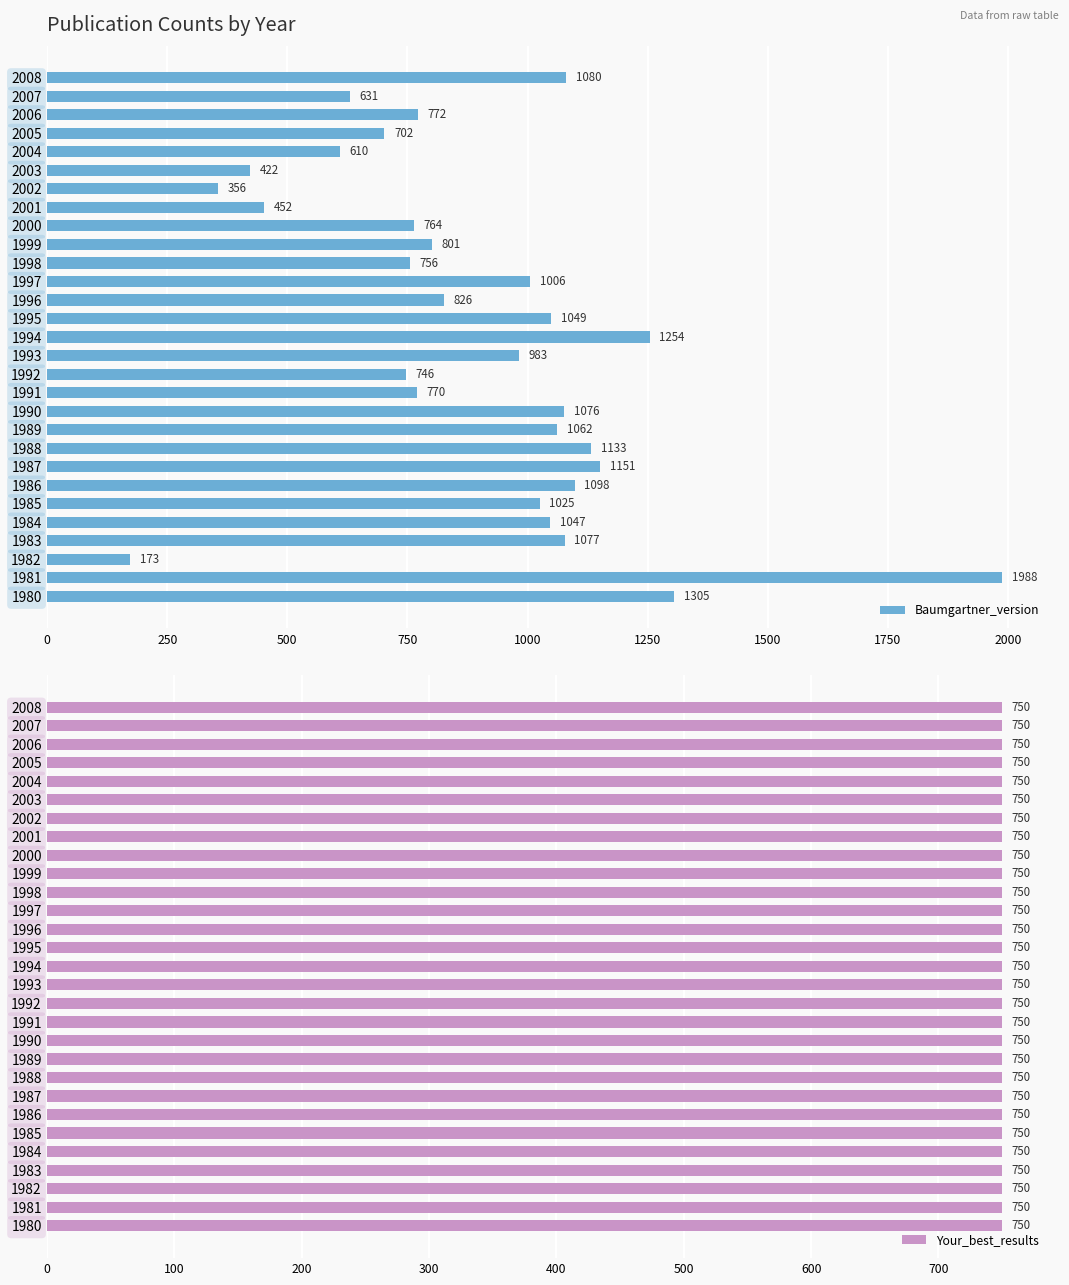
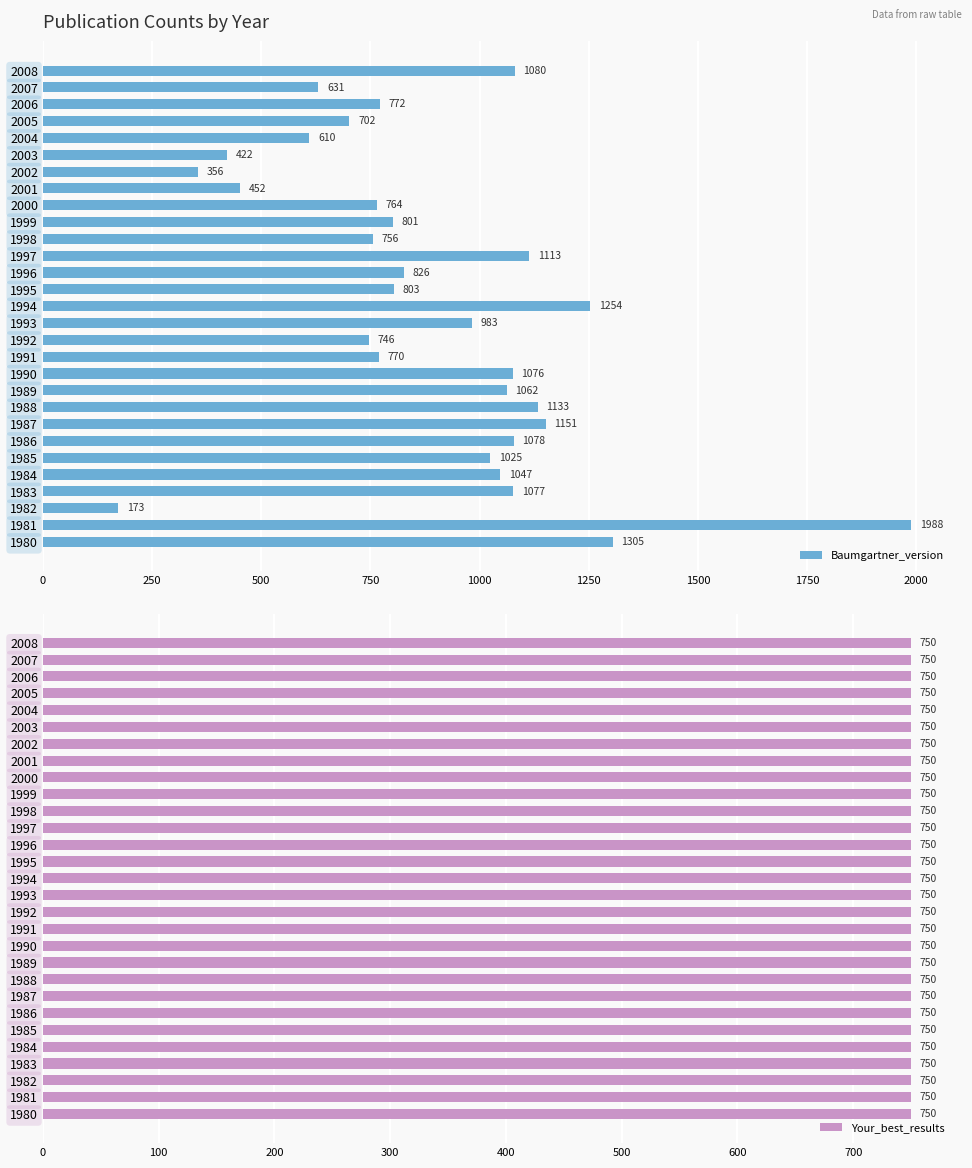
Publication Counts by Year, 1997: 1006 -> 1113
Publication Counts by Year, 1995: 1049 -> 803
Publication Counts by Year, 1986: 1098 -> 1078
